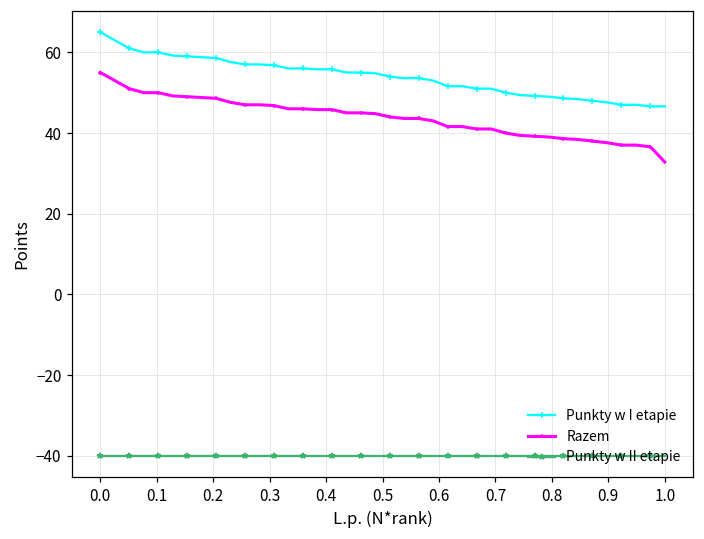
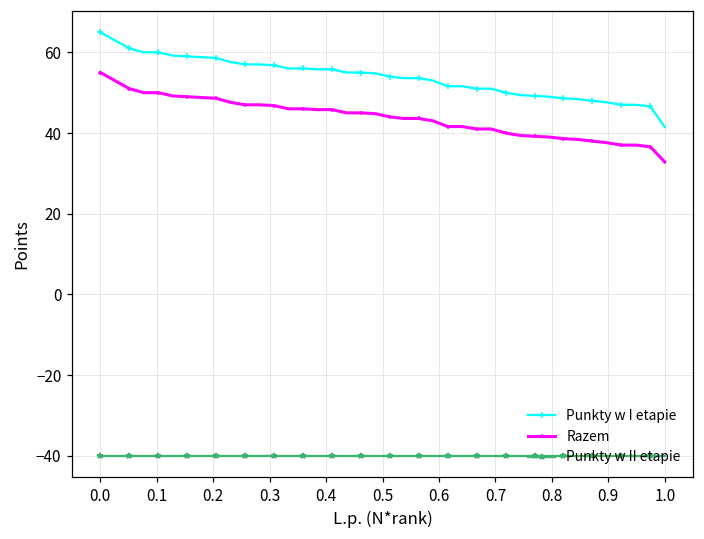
Punkty w I etapie, 1.0: 47 -> 42
